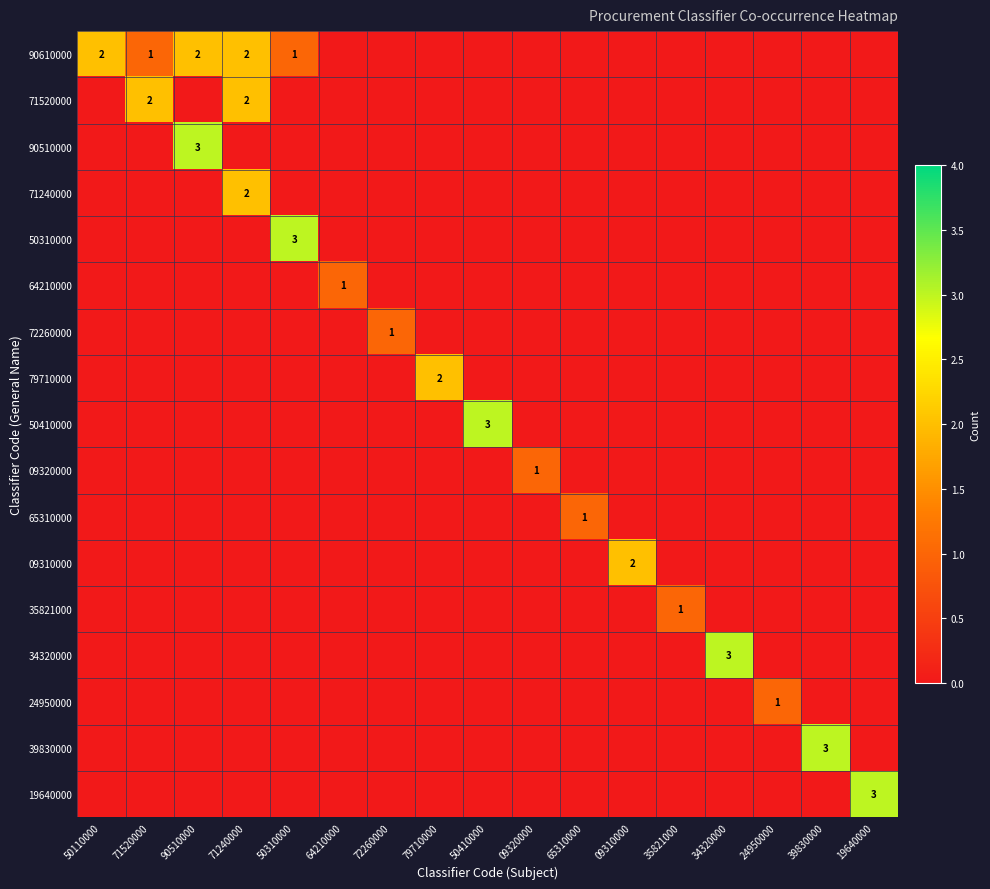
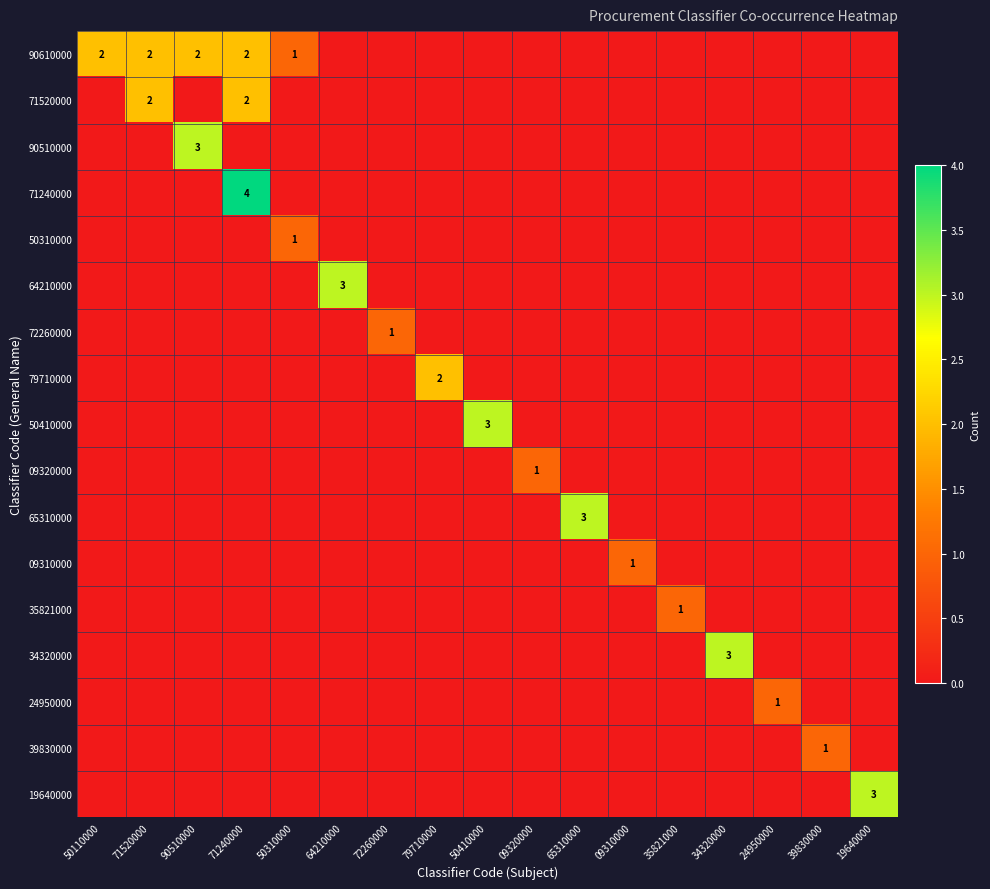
90610000, 71520000: 1 -> 2
71240000, 71240000: 2 -> 4
50310000, 50310000: 3 -> 1
64210000, 64210000: 1 -> 3
65310000, 65310000: 1 -> 3
09310000, 09310000: 2 -> 1
39830000, 39830000: 3 -> 1
